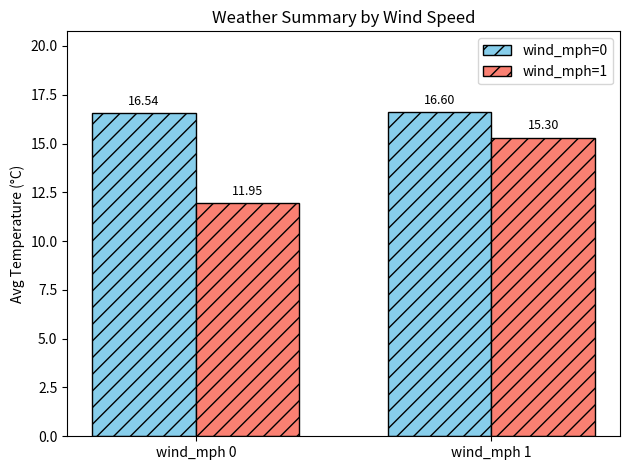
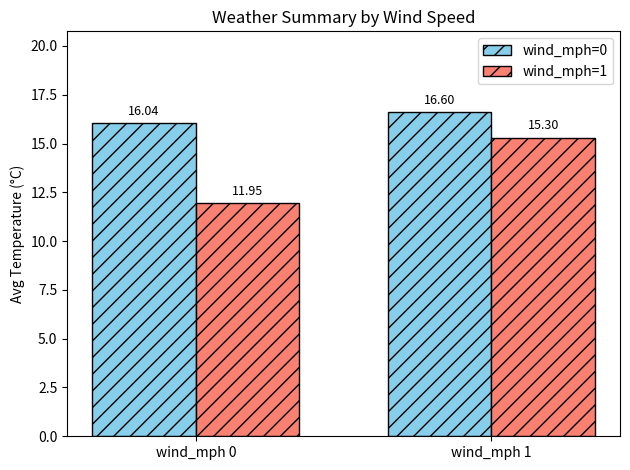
wind_mph=0, wind_mph 0: 16.54 -> 16.04
